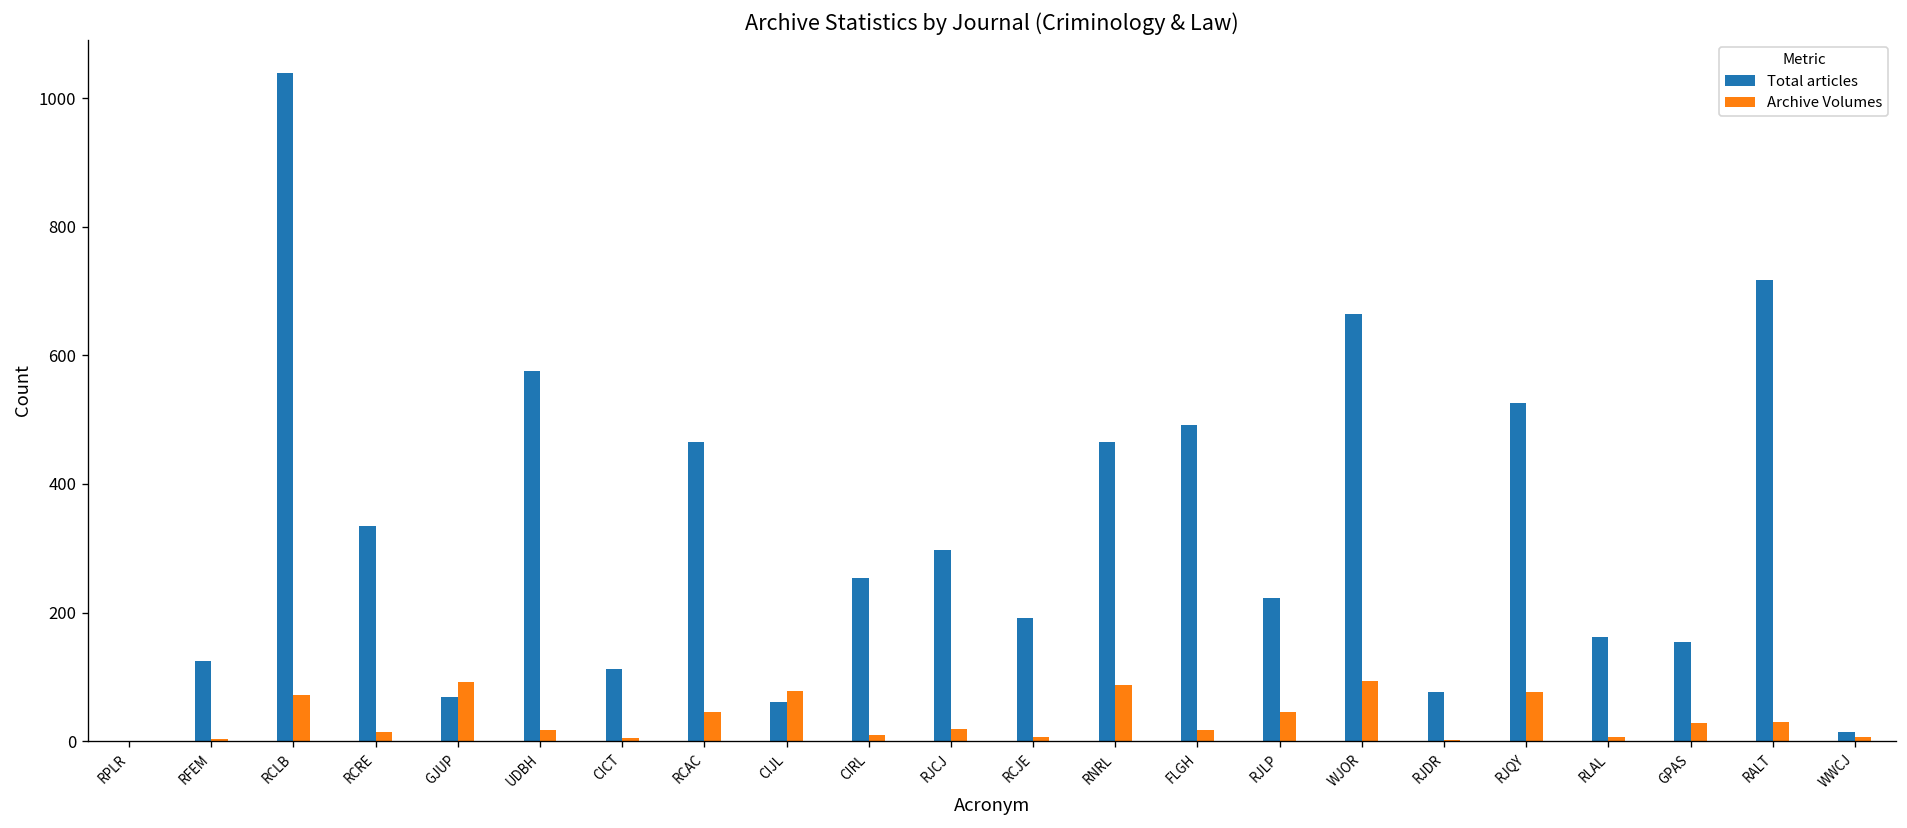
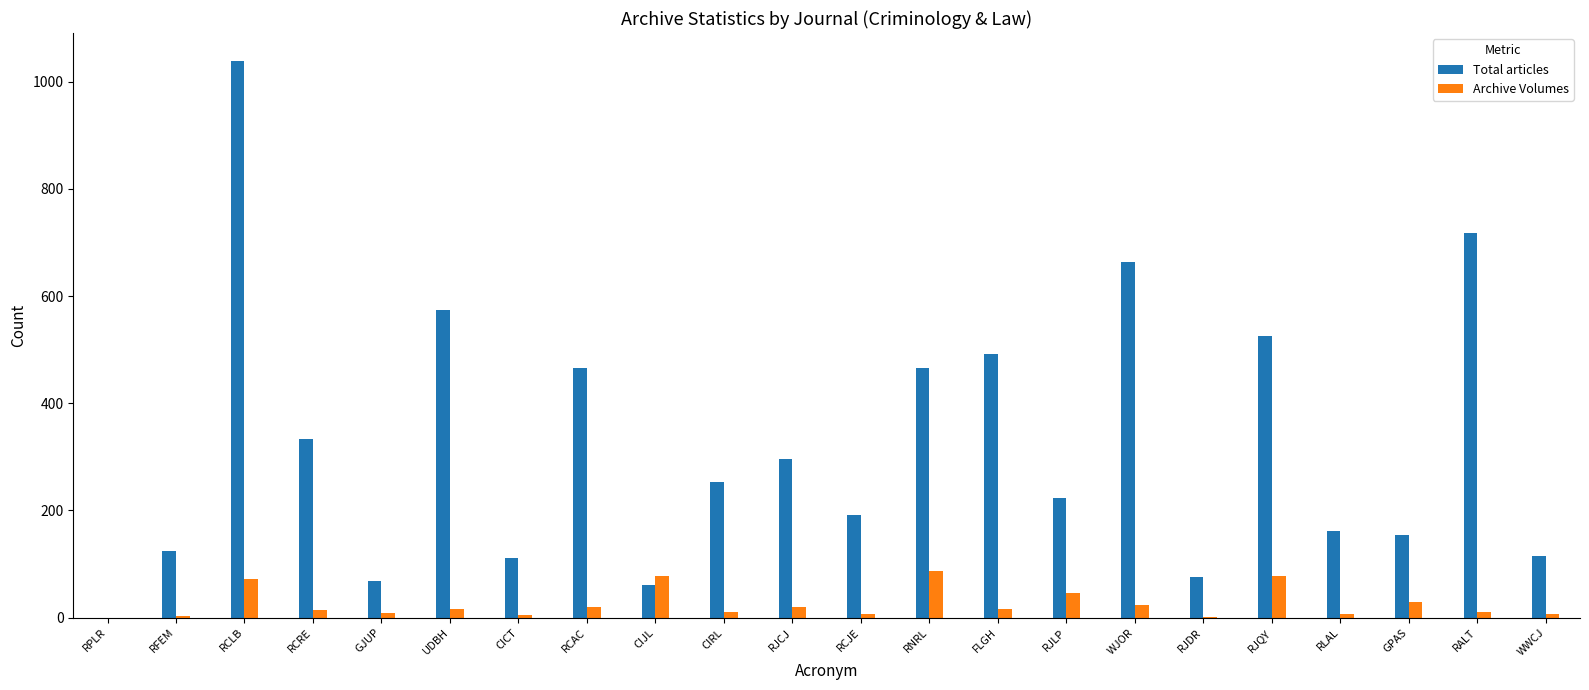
Archive Volumes, GJUP: 90 -> 10
Archive Volumes, RCAC: 50 -> 20
Archive Volumes, WJOR: 90 -> 20
Archive Volumes, RALT: 30 -> 10
Total articles, WWCJ: 10 -> 120
